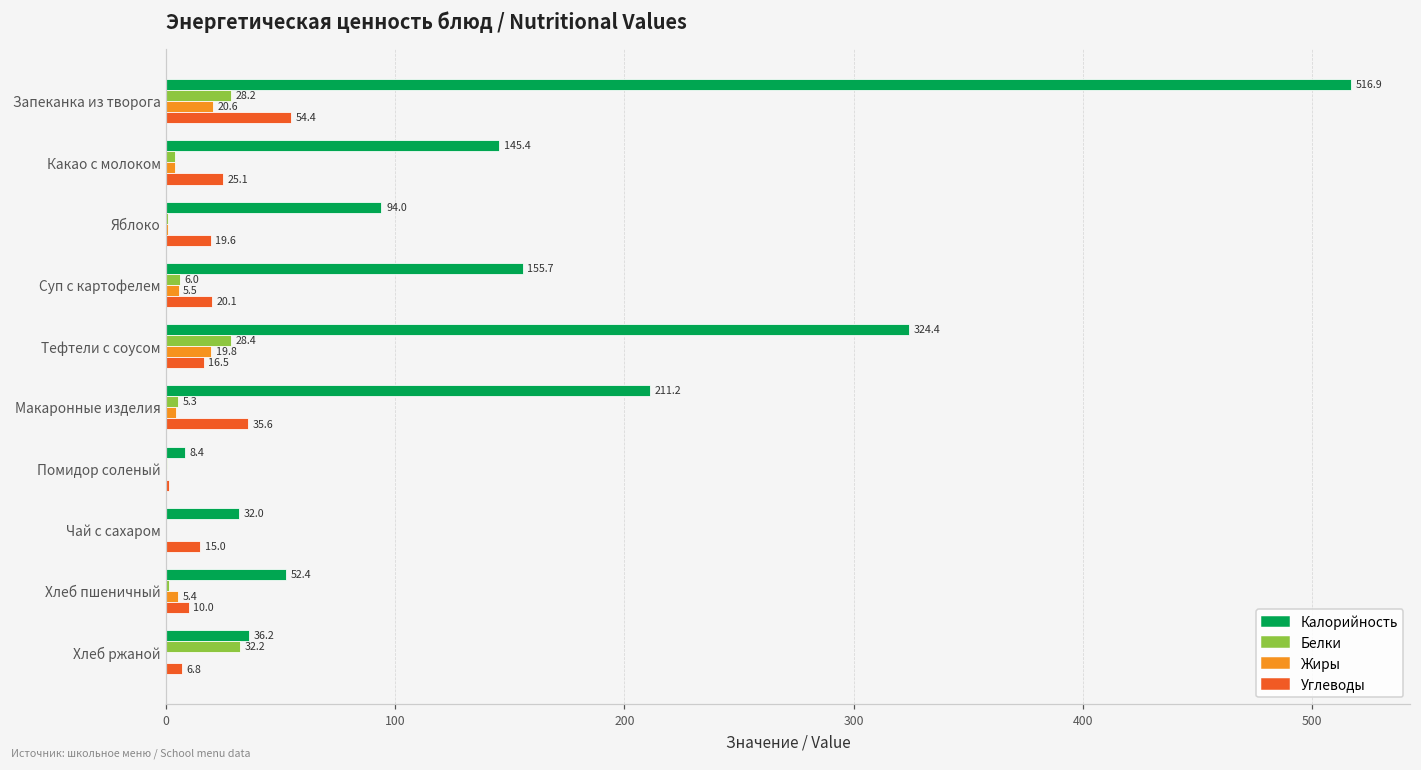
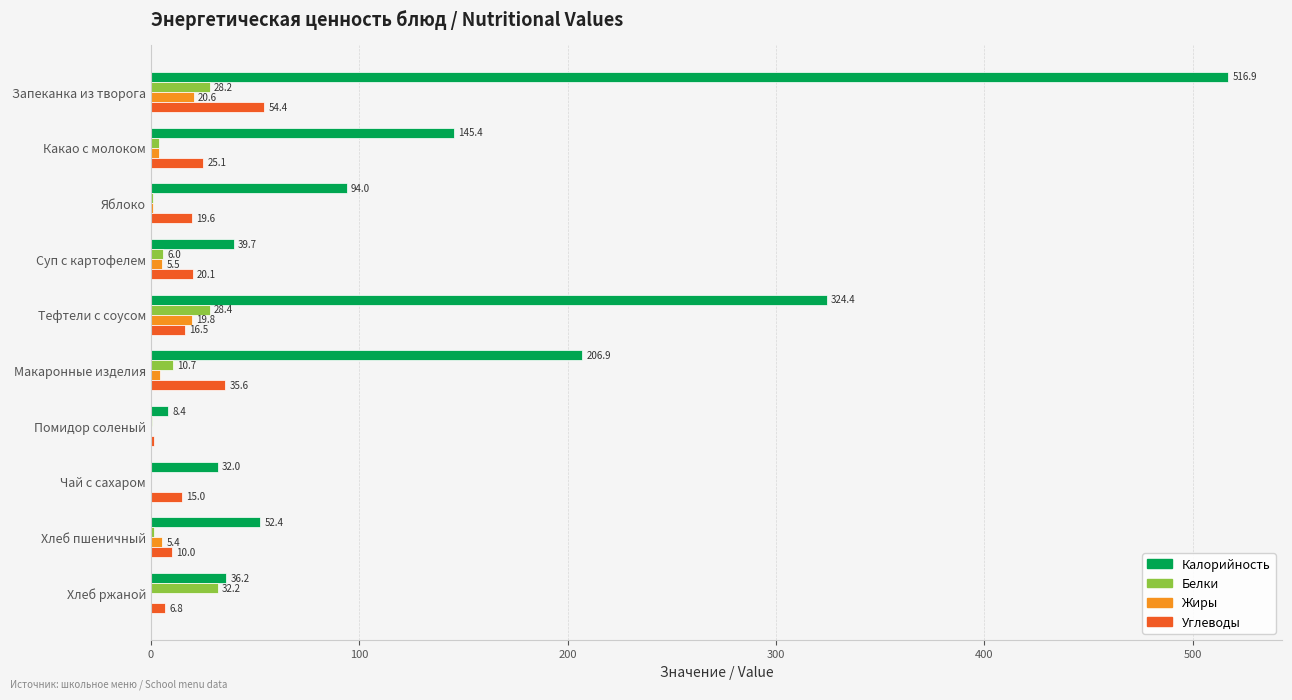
Калорийность, Суп с картофелем: 155.7 -> 39.7
Калорийность, Макаронные изделия: 211.2 -> 206.9
Белки, Макаронные изделия: 5.3 -> 10.7
